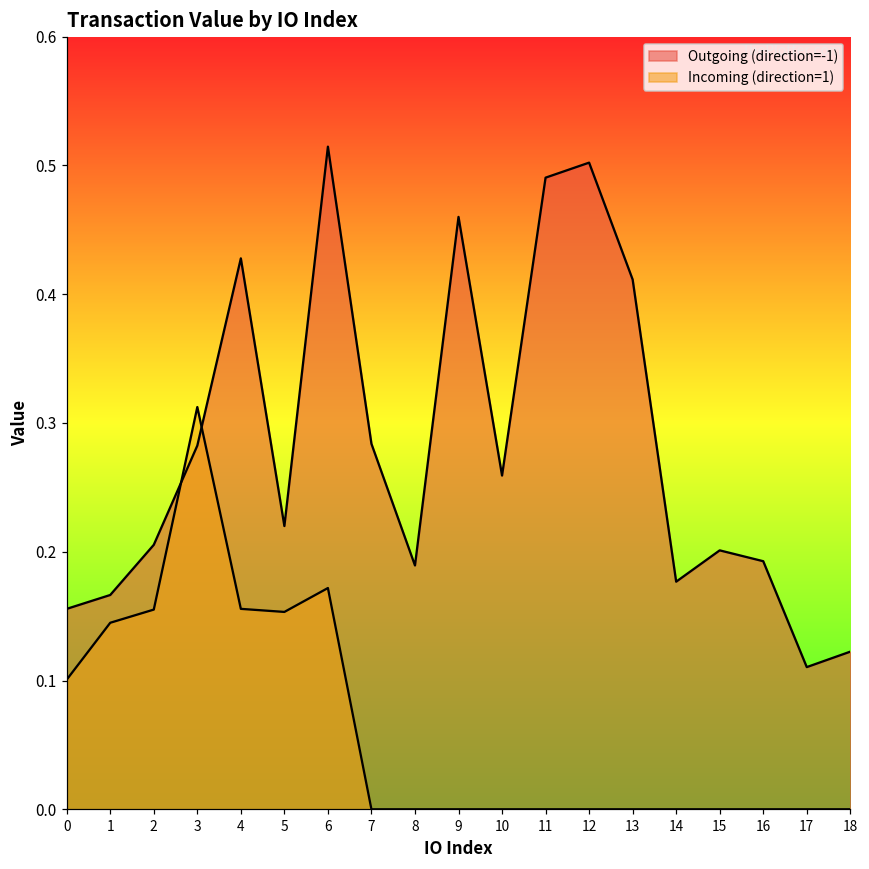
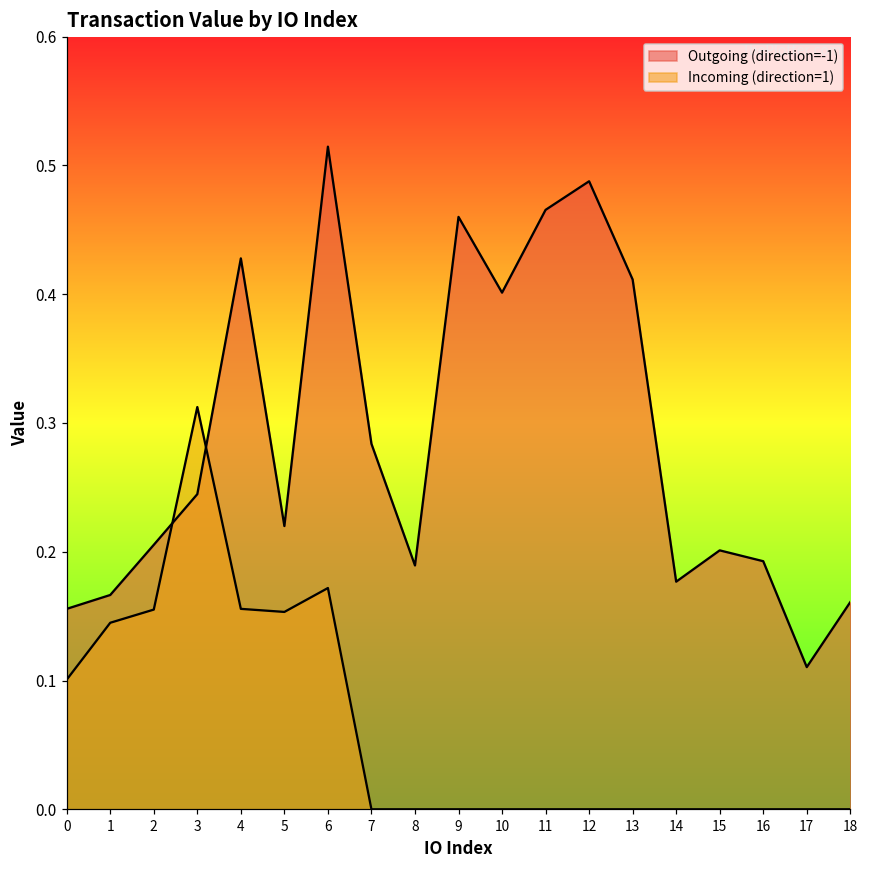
Outgoing (direction=-1), 3: 0.282 -> 0.245
Outgoing (direction=-1), 10: 0.259 -> 0.401
Outgoing (direction=-1), 11: 0.491 -> 0.465
Outgoing (direction=-1), 12: 0.502 -> 0.488
Outgoing (direction=-1), 18: 0.122 -> 0.161
